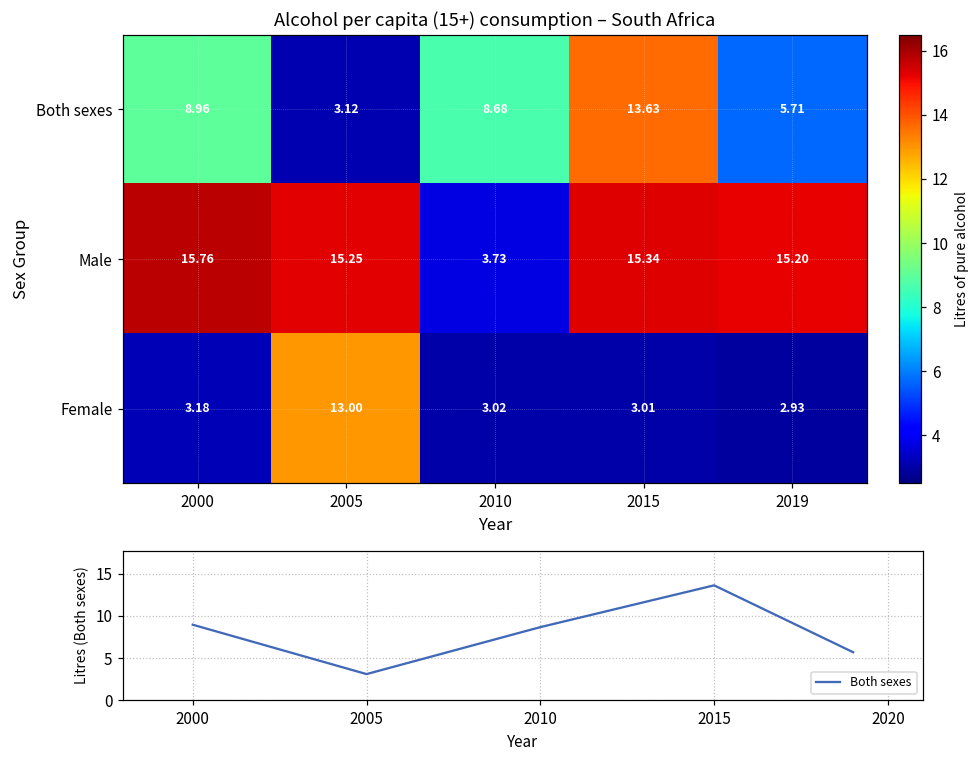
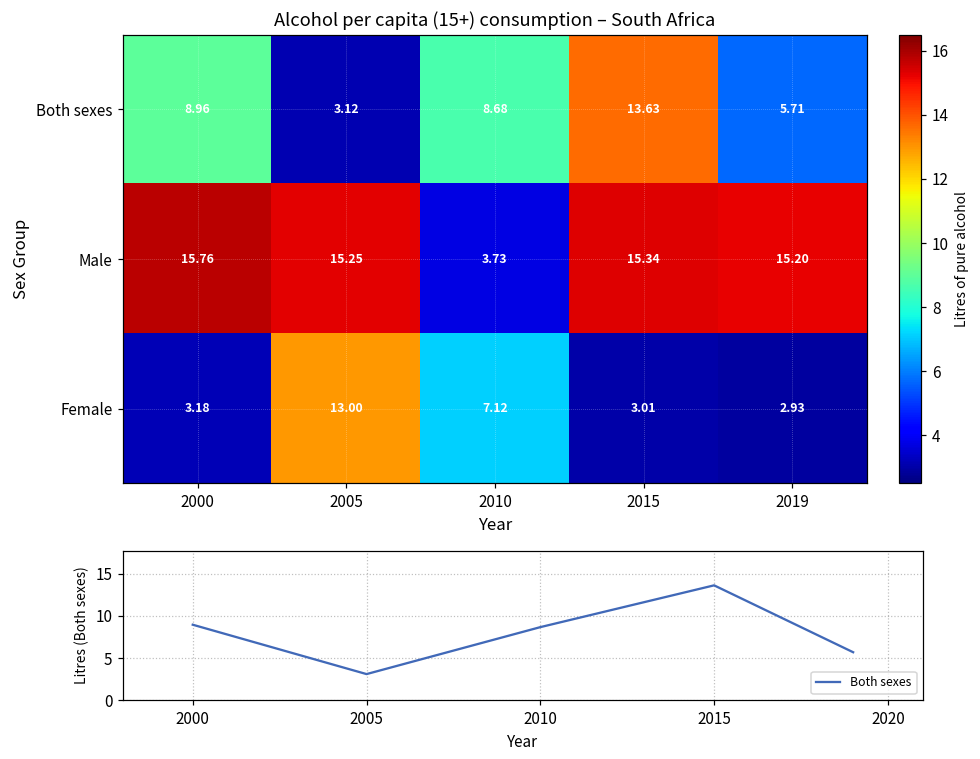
Alcohol per capita (15+) consumption – South Africa, Female, 2010: 3.02 -> 7.12
